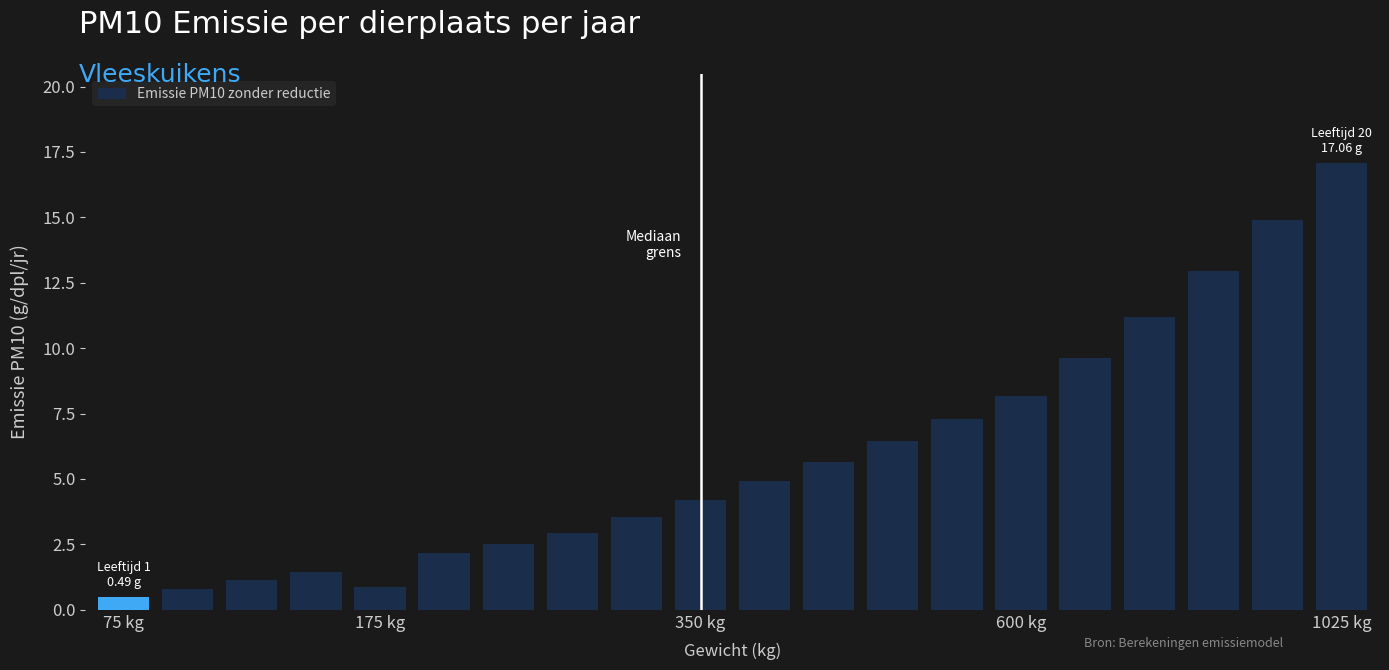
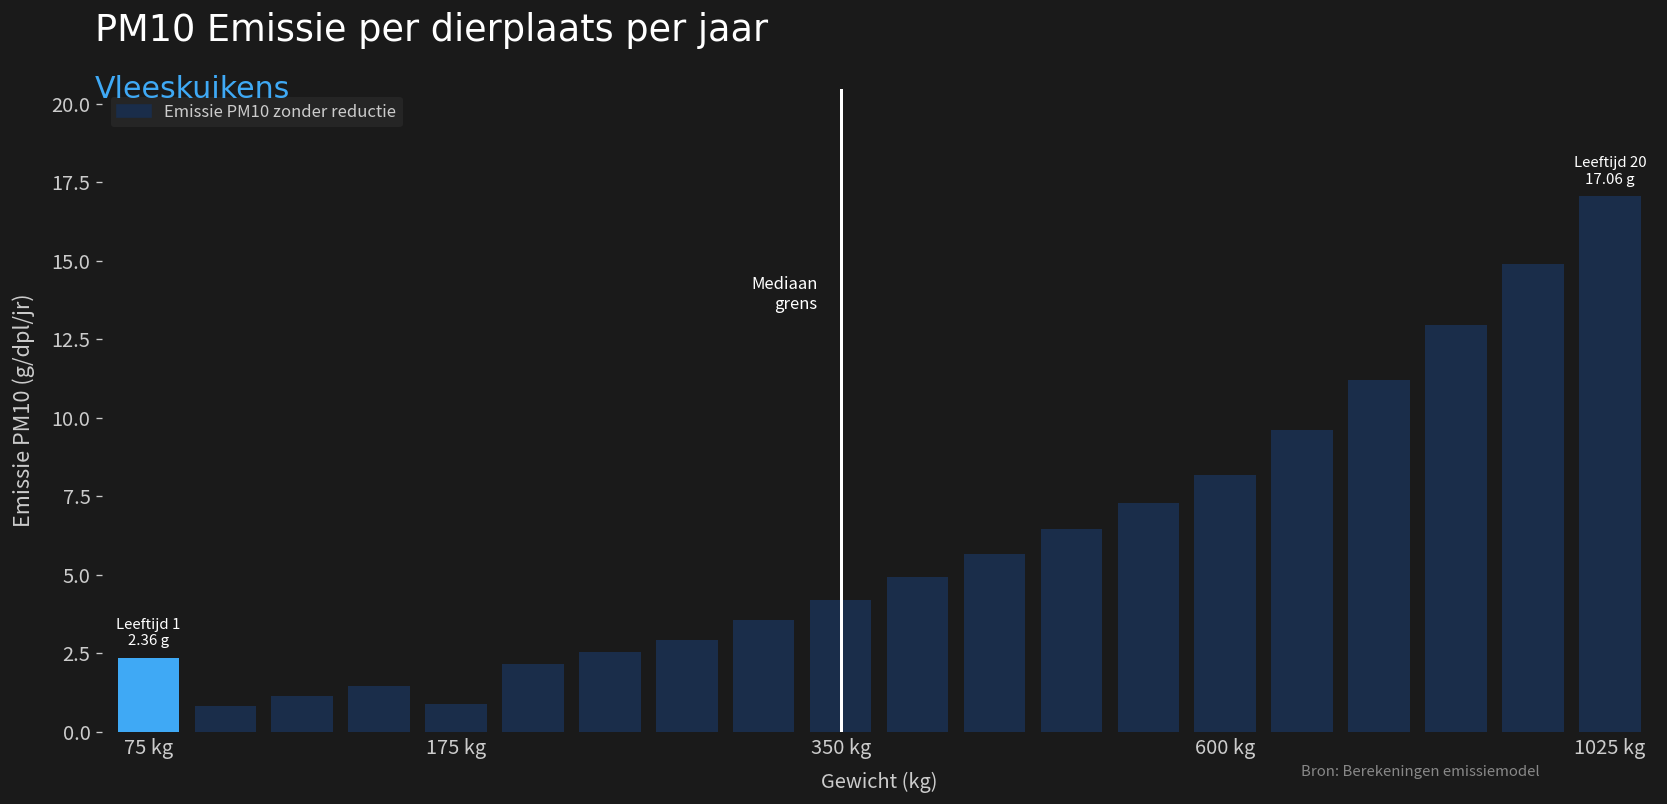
75 kg: 0.49 -> 2.36
